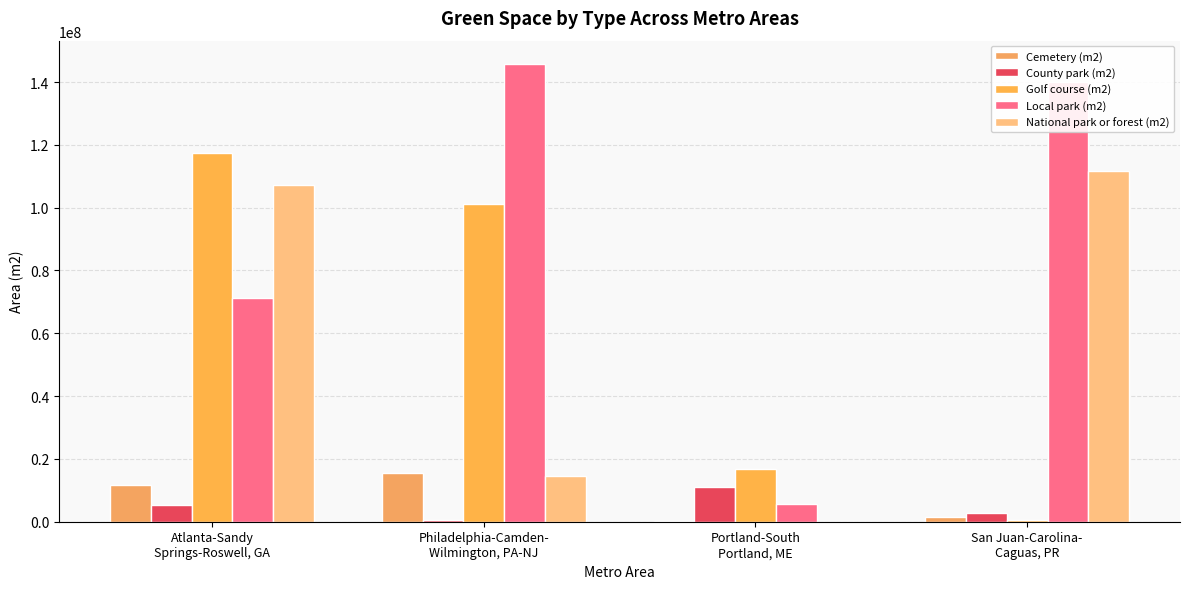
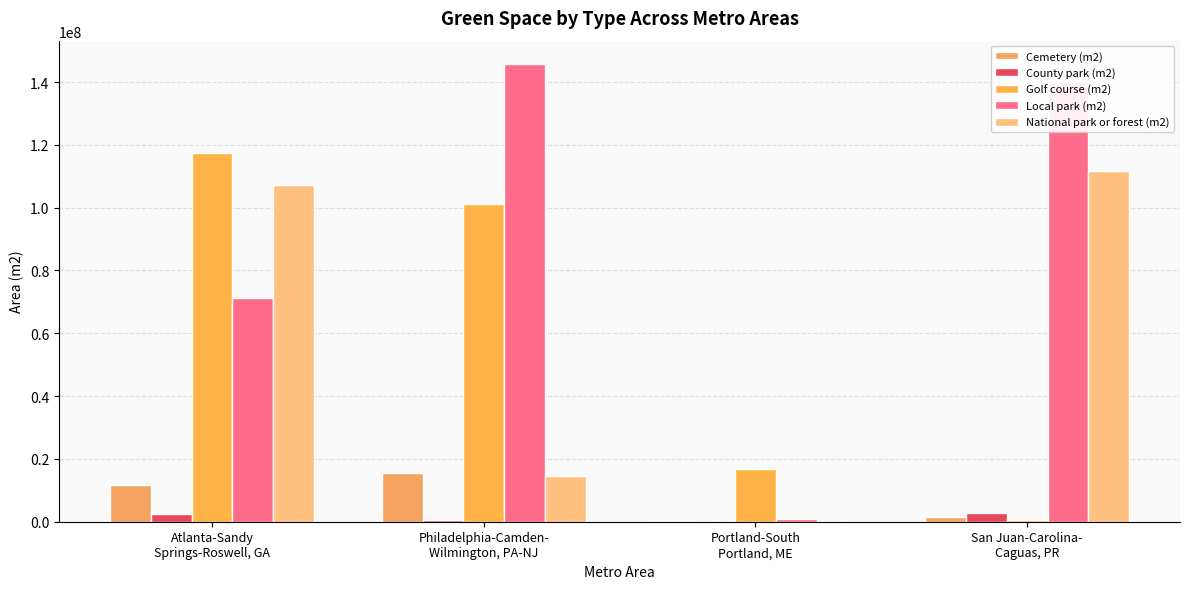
County park (m2), Atlanta-Sandy Springs-Roswell, GA: 5000000 -> 2000000
County park (m2), Portland-South Portland, ME: 11000000 -> 0
Local park (m2), Portland-South Portland, ME: 6000000 -> 1000000
